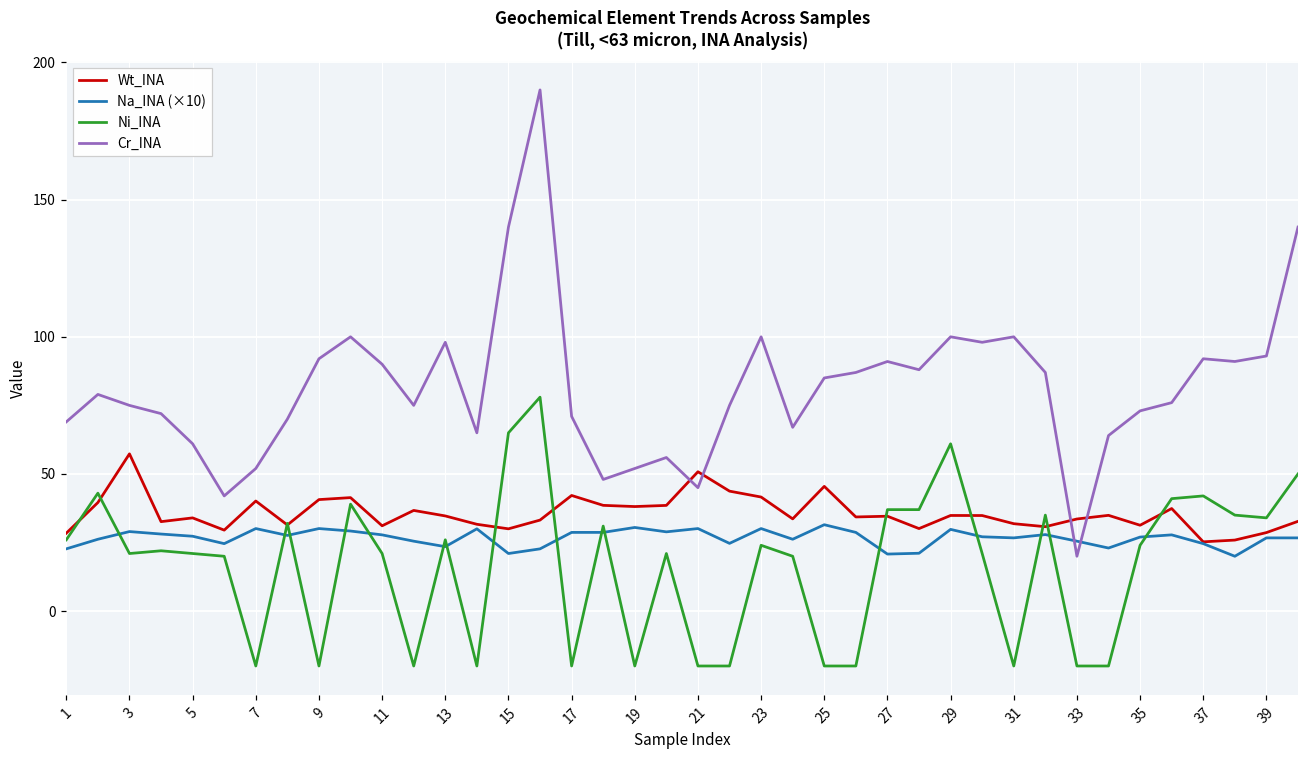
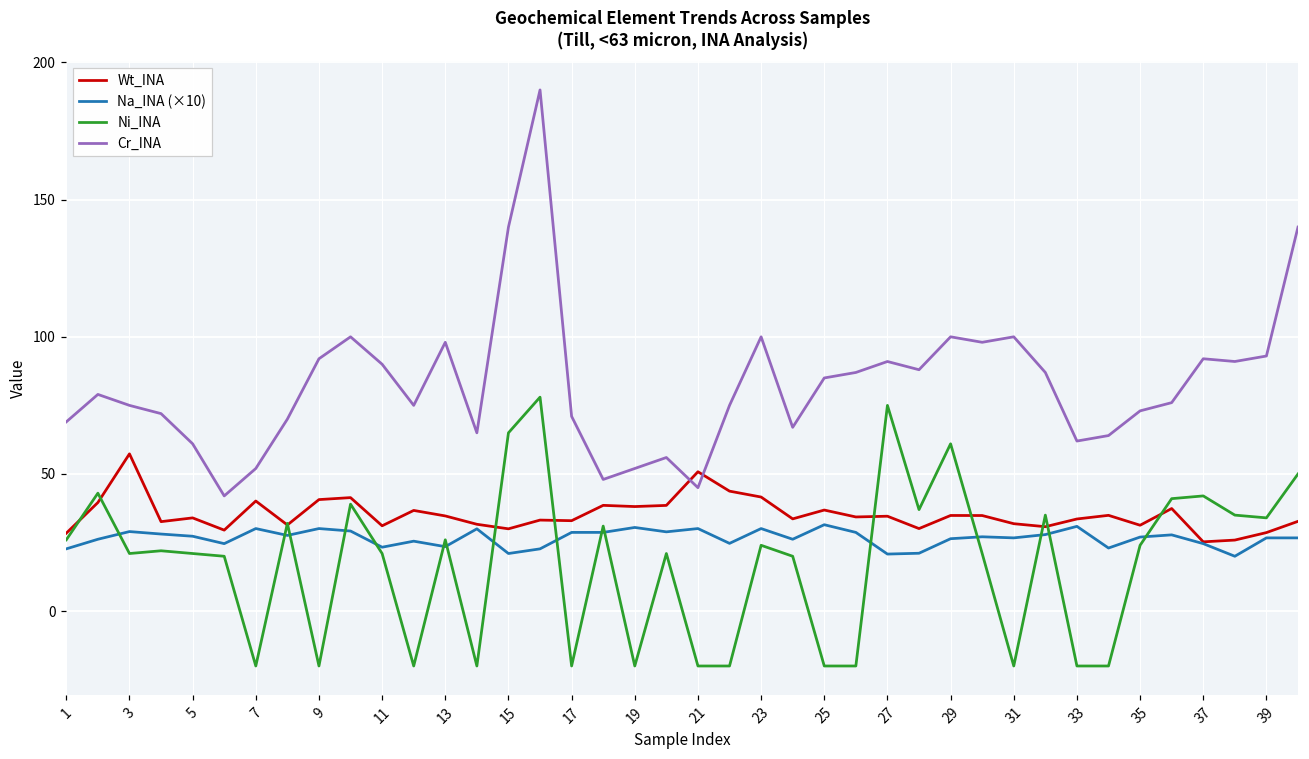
Na_INA (×10), 11: 28 -> 23
Wt_INA, 17: 42 -> 33
Wt_INA, 25: 45 -> 37
Ni_INA, 27: 37 -> 75
Na_INA (×10), 29: 30 -> 26
Na_INA (×10), 33: 26 -> 31
Cr_INA, 33: 20 -> 62
